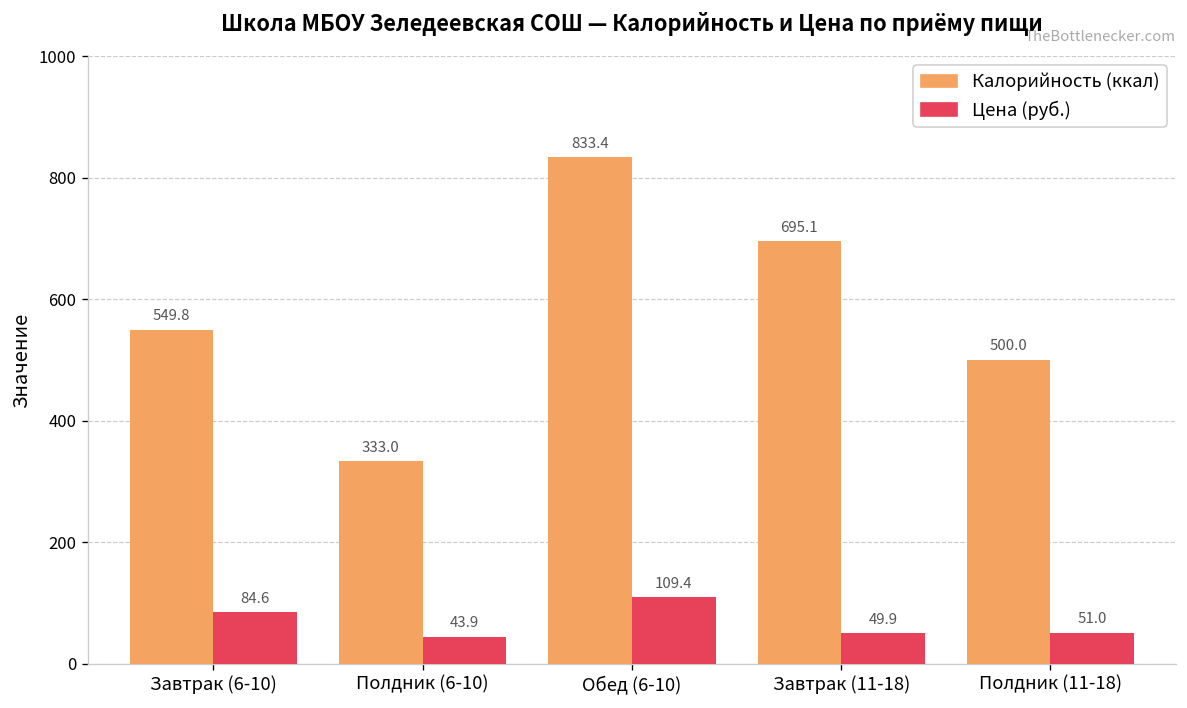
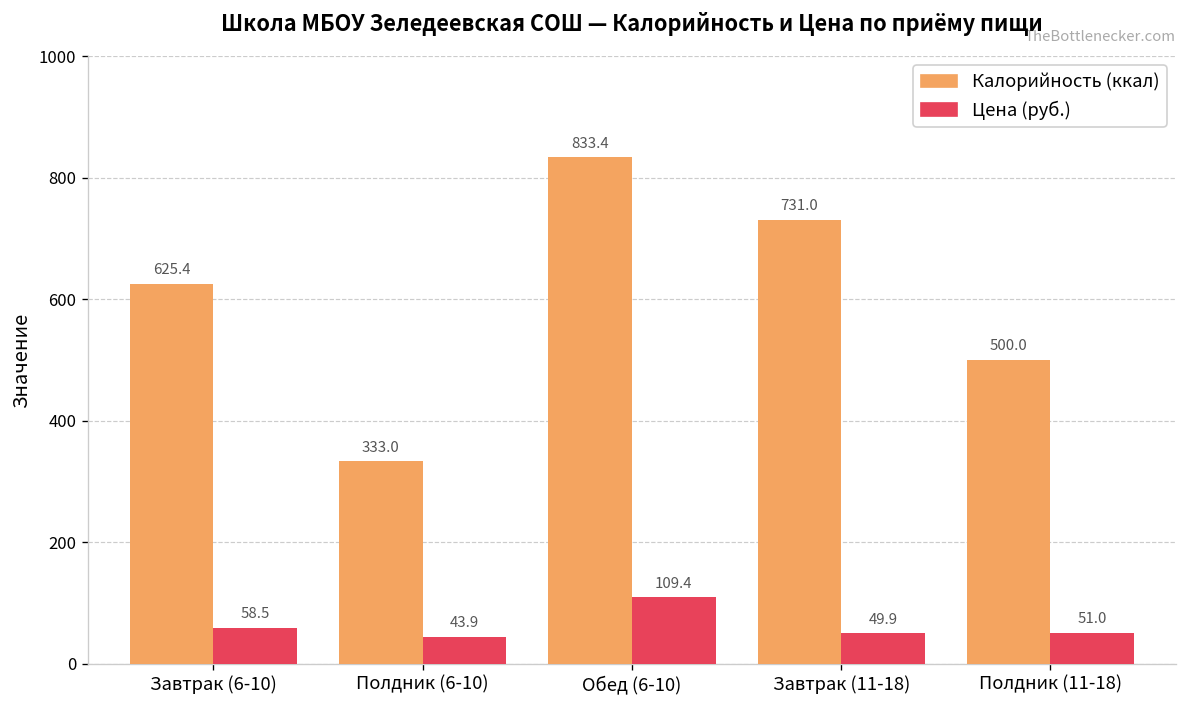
Калорийность (ккал), Завтрак (6-10): 549.8 -> 625.4
Цена (руб.), Завтрак (6-10): 84.6 -> 58.5
Калорийность (ккал), Завтрак (11-18): 695.1 -> 731.0
